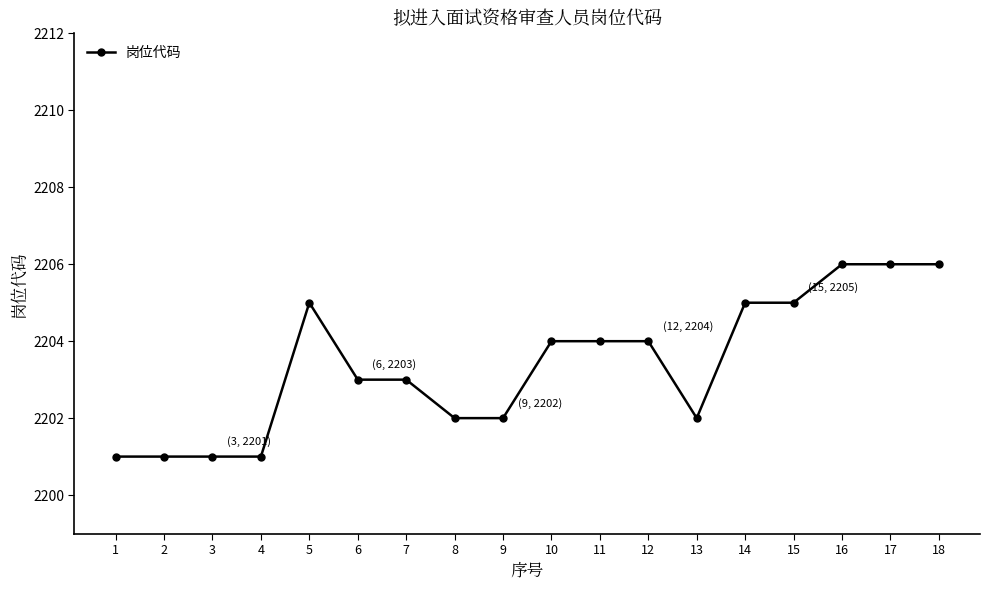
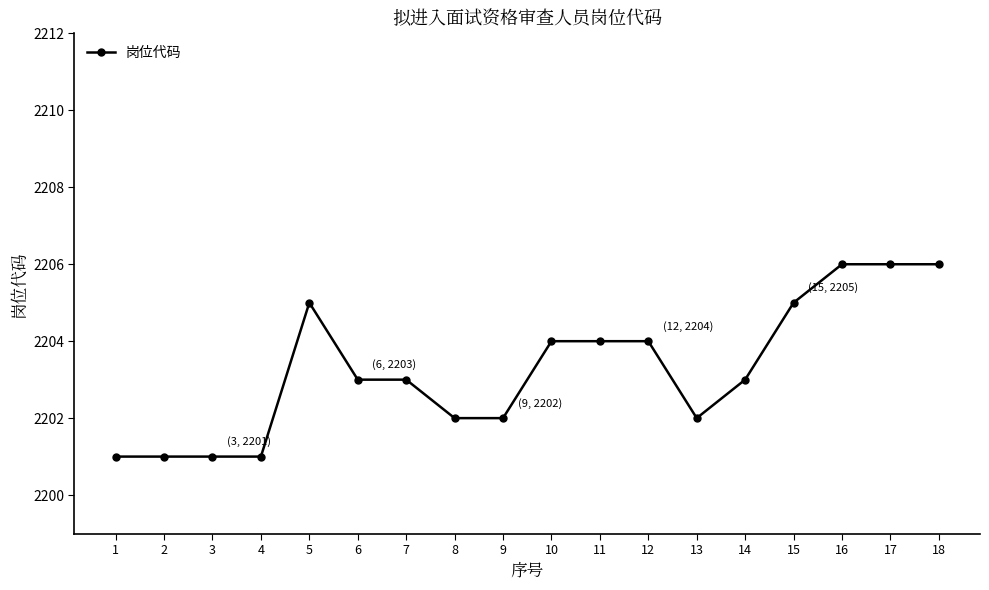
14: 2205 -> 2203
